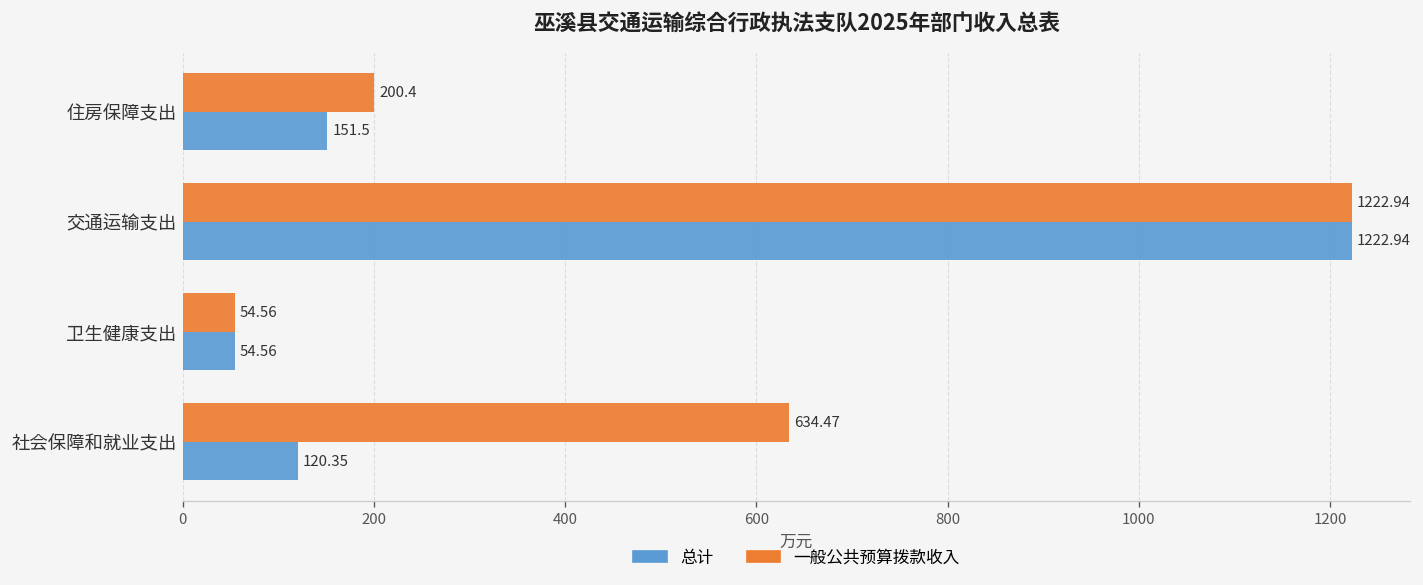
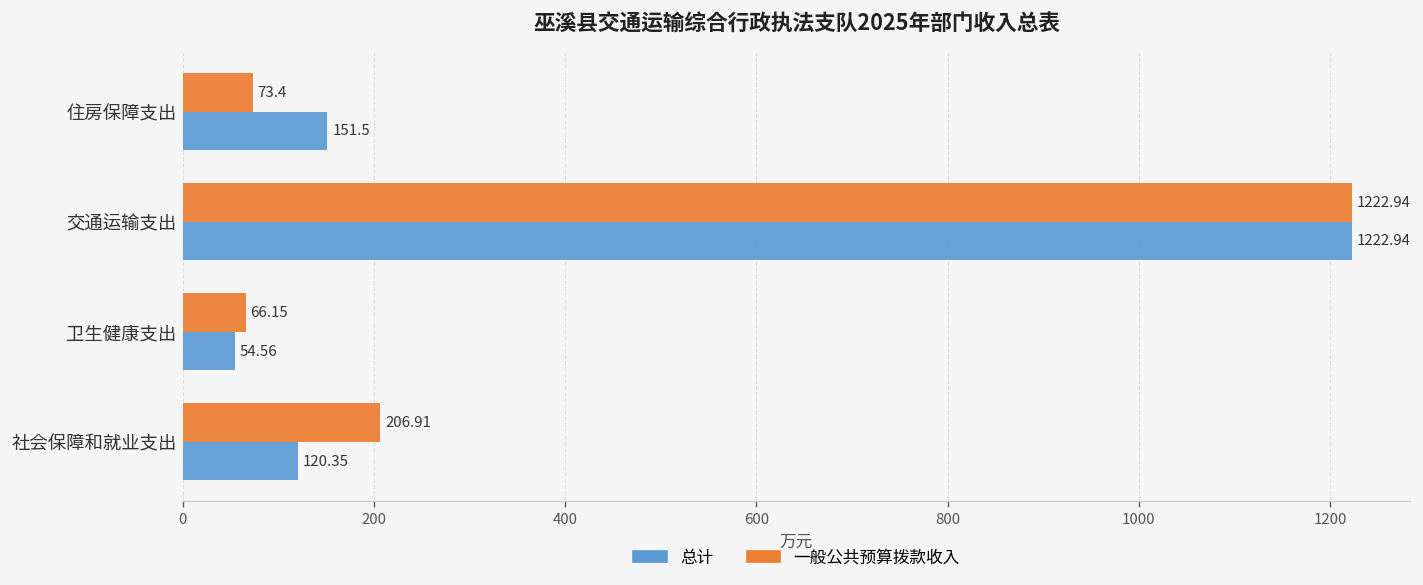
一般公共预算拨款收入, 住房保障支出: 200.4 -> 73.4
一般公共预算拨款收入, 卫生健康支出: 54.56 -> 66.15
一般公共预算拨款收入, 社会保障和就业支出: 634.47 -> 206.91
